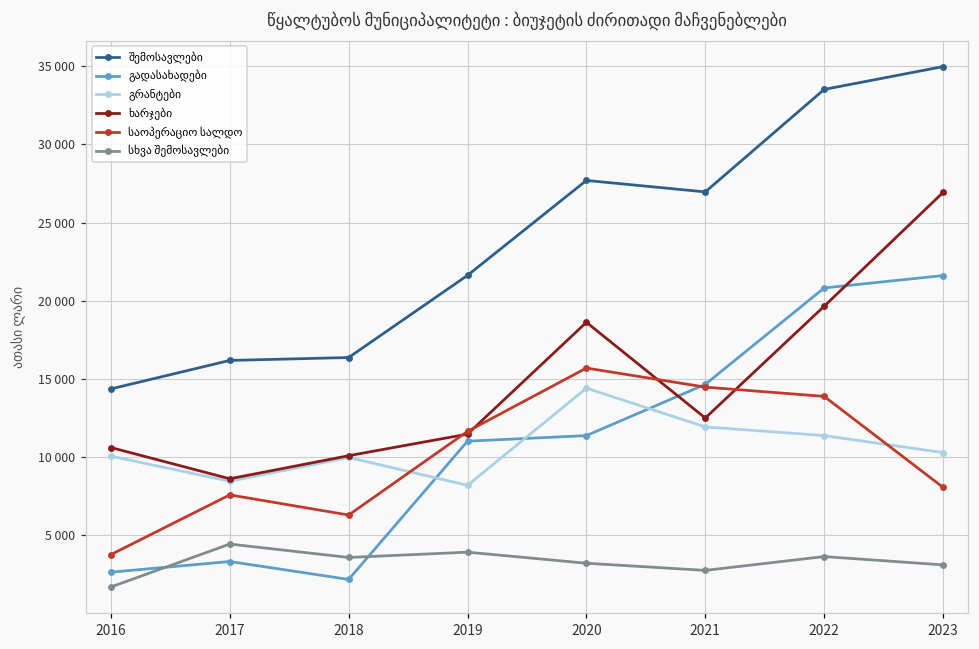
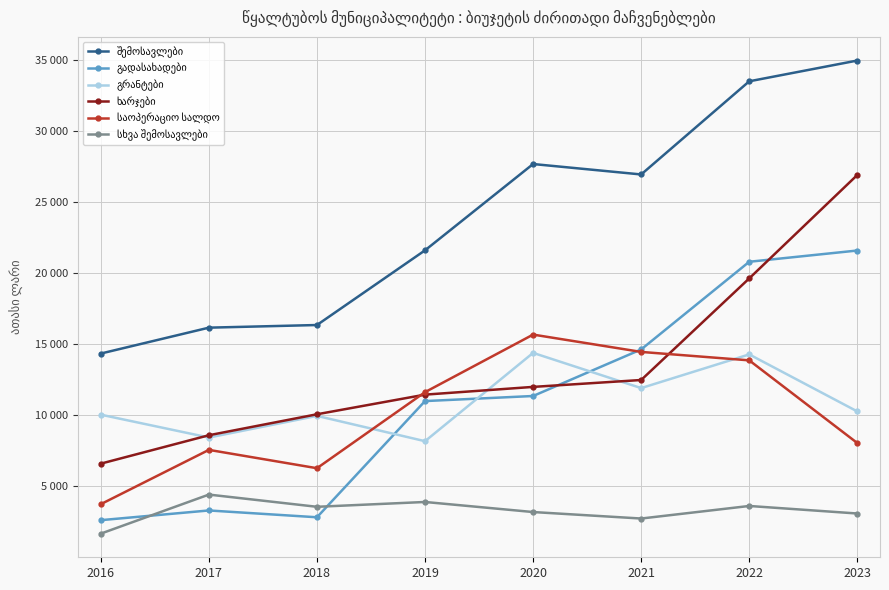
ხარჯები, 2016: 10600 -> 6600
გადასახადები, 2018: 2200 -> 2800
ხარჯები, 2020: 18600 -> 12000
გრანტები, 2022: 11400 -> 14300
